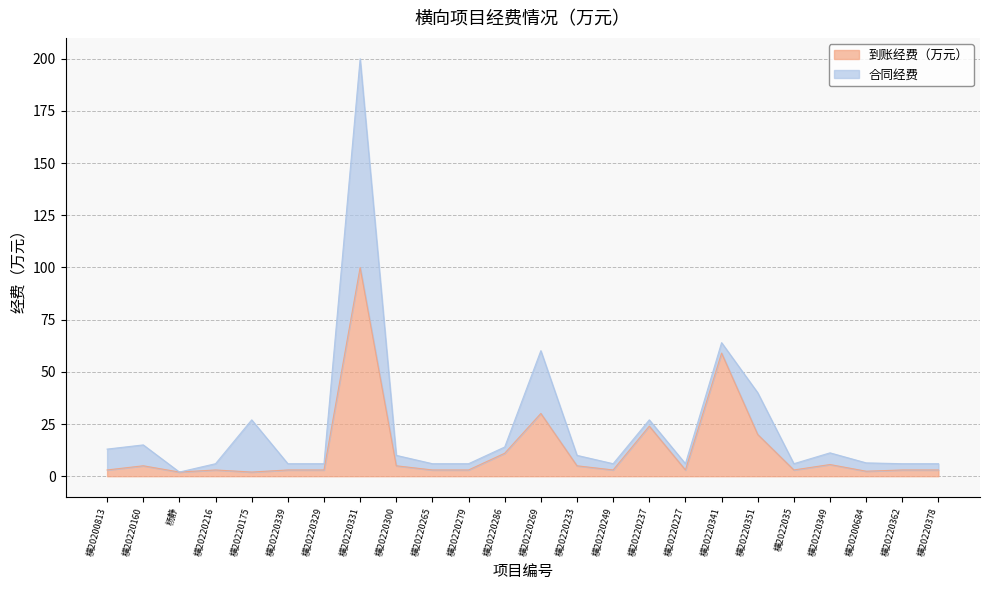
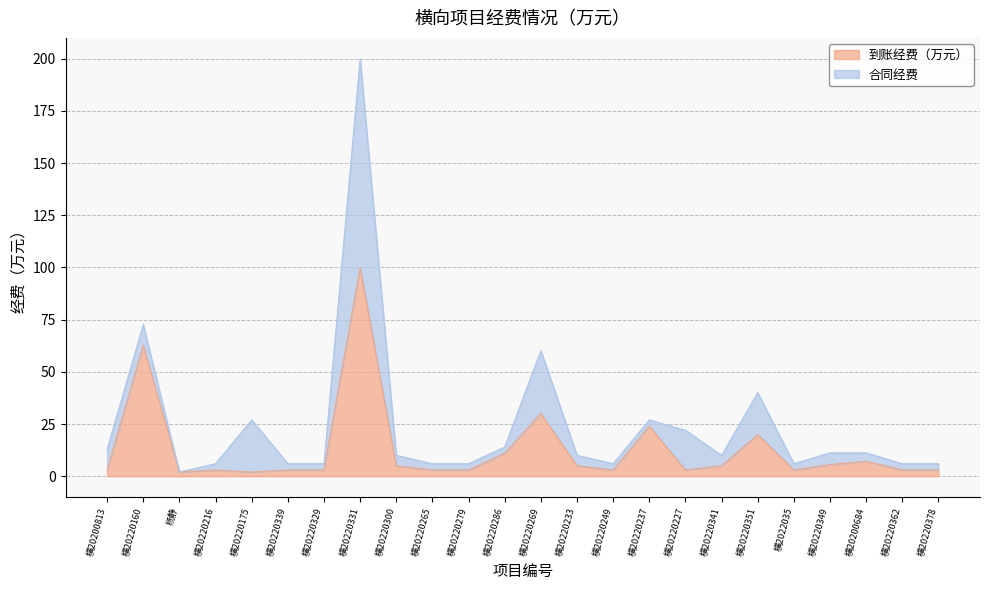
到账经费（万元）, 横20220160: 5 -> 63
合同经费, 横20220227: 3 -> 19
到账经费（万元）, 横20220341: 59 -> 5
到账经费（万元）, 横20200684: 2 -> 7
